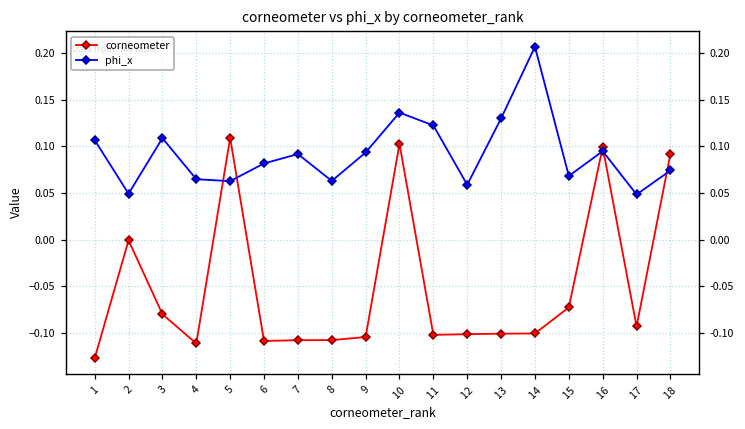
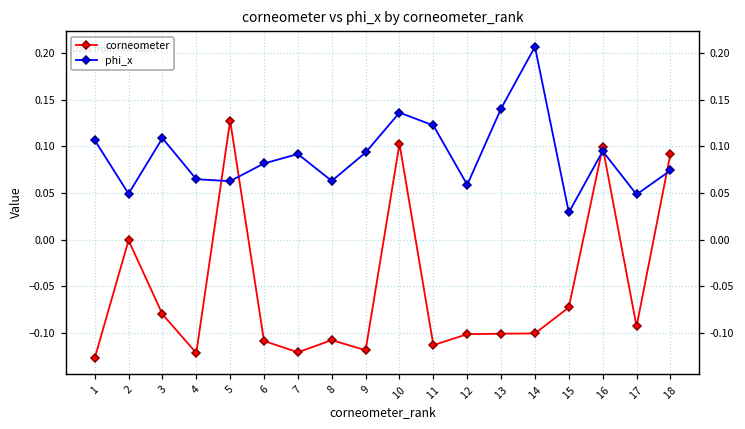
corneometer, 4: -0.11 -> -0.12
corneometer, 5: 0.11 -> 0.13
corneometer, 7: -0.11 -> -0.12
corneometer, 9: -0.10 -> -0.12
corneometer, 11: -0.10 -> -0.11
phi_x, 13: 0.13 -> 0.14
phi_x, 15: 0.07 -> 0.03
